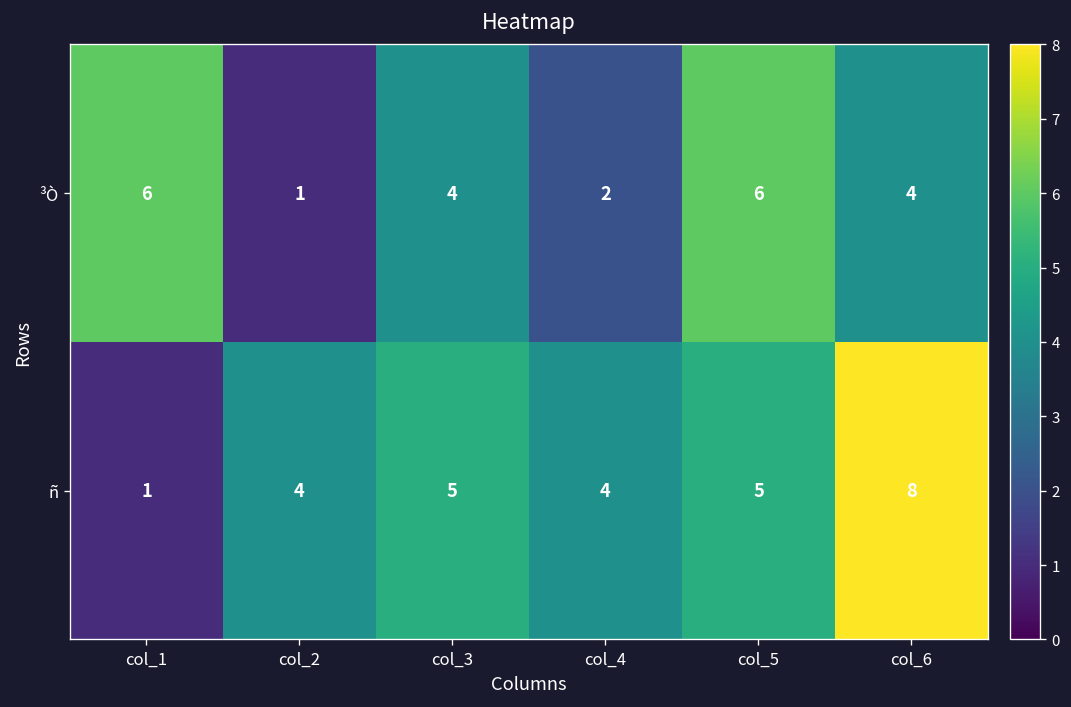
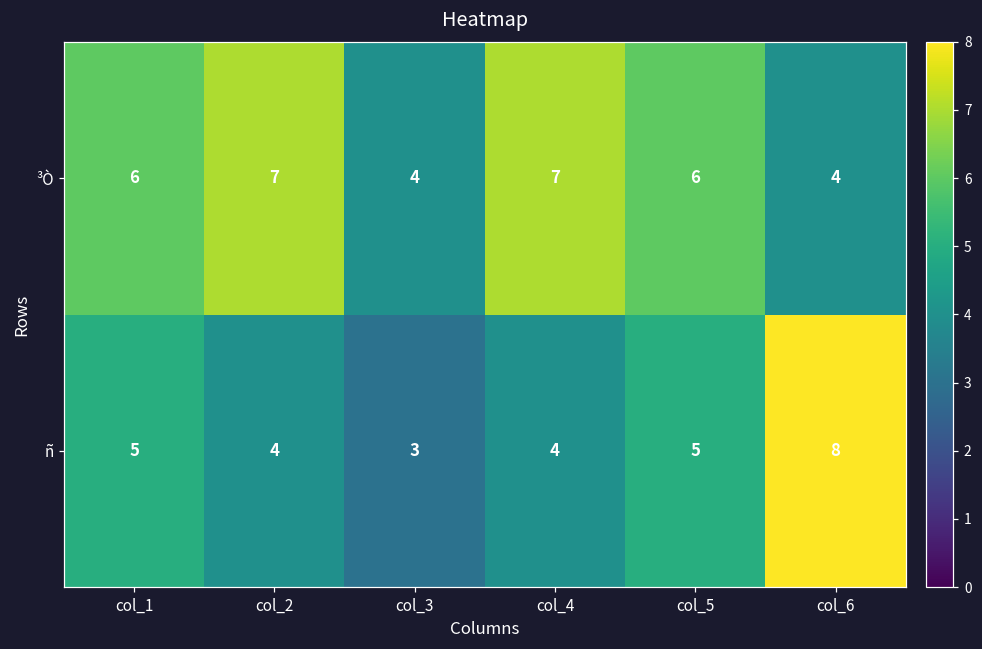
³Ò, col_2: 1 -> 7
³Ò, col_4: 2 -> 7
ñ, col_1: 1 -> 5
ñ, col_3: 5 -> 3
